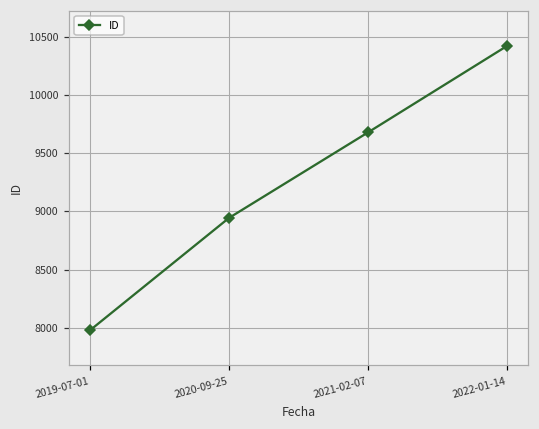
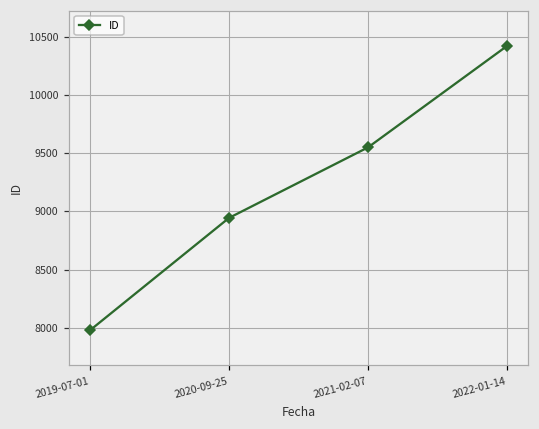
2021-02-07: 9680 -> 9550
